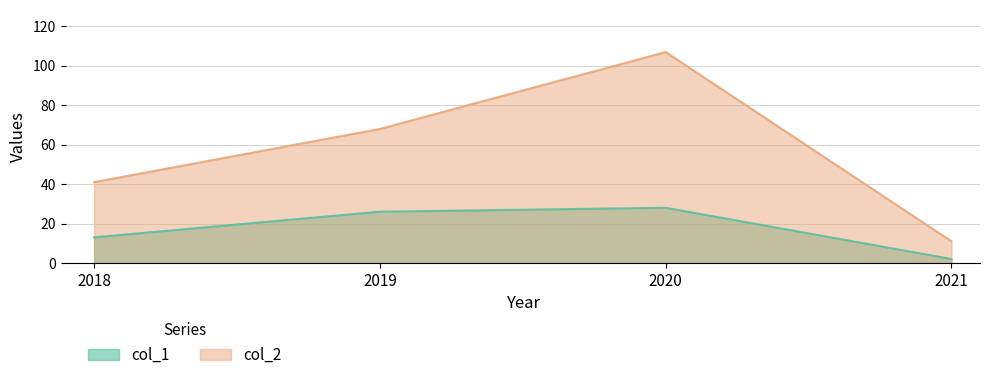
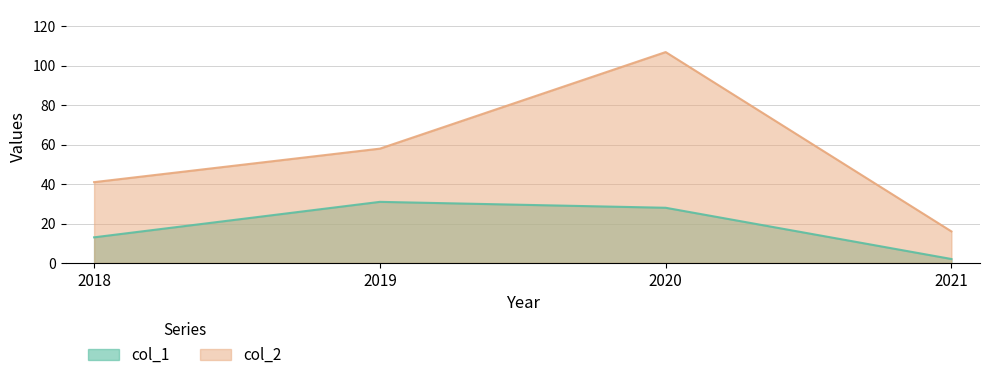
col_1, 2019: 26 -> 31
col_2, 2019: 68 -> 58
col_2, 2021: 11 -> 16
